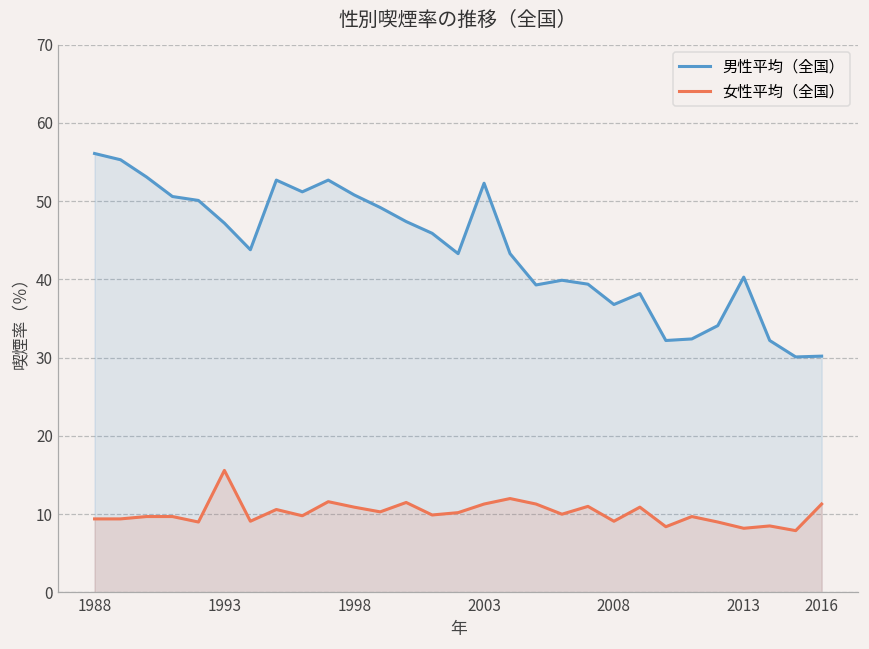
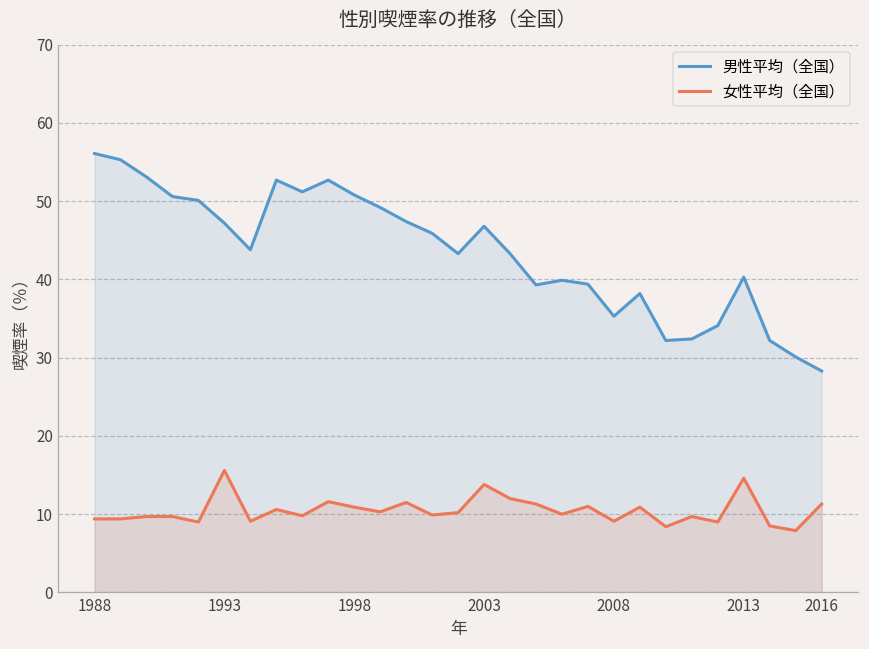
男性平均（全国）, 2003: 52 -> 47
女性平均（全国）, 2003: 11 -> 14
男性平均（全国）, 2008: 37 -> 35
女性平均（全国）, 2013: 8 -> 15
男性平均（全国）, 2016: 30 -> 28
